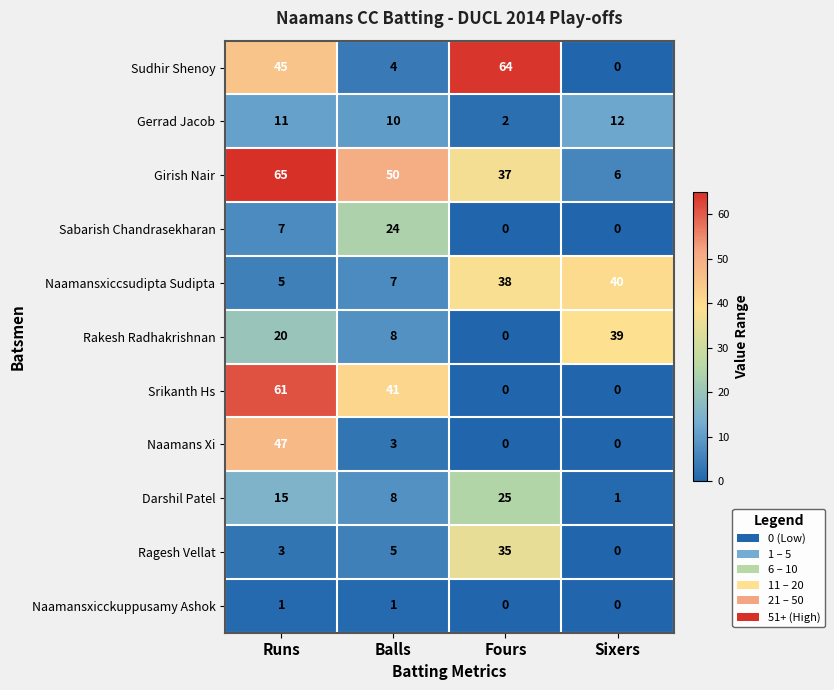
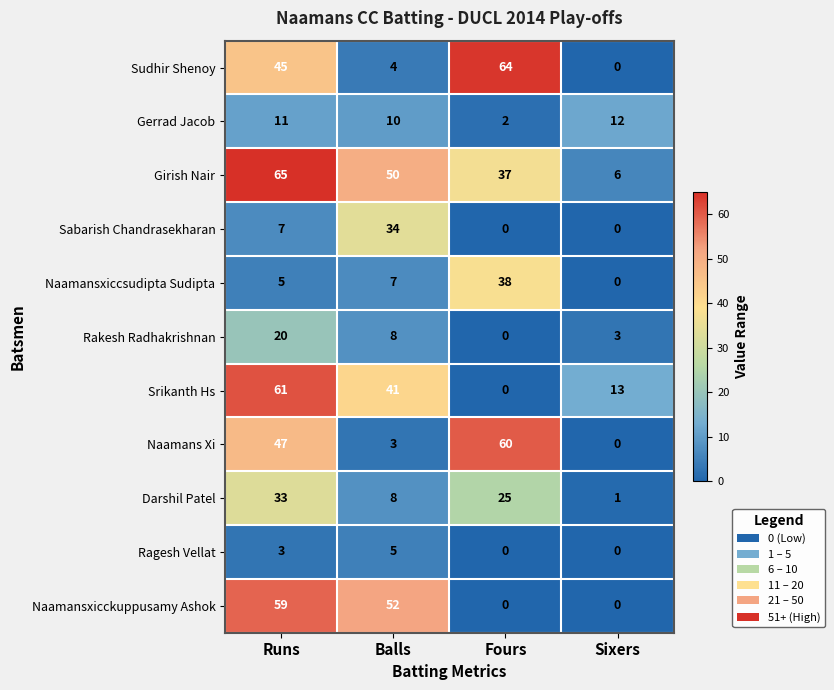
Sabarish Chandrasekharan, Balls: 24 -> 34
Naamansxiccsudipta Sudipta, Sixers: 40 -> 0
Rakesh Radhakrishnan, Sixers: 39 -> 3
Srikanth Hs, Sixers: 0 -> 13
Naamans Xi, Fours: 0 -> 60
Darshil Patel, Runs: 15 -> 33
Ragesh Vellat, Fours: 35 -> 0
Naamansxicckuppusamy Ashok, Runs: 1 -> 59
Naamansxicckuppusamy Ashok, Balls: 1 -> 52
